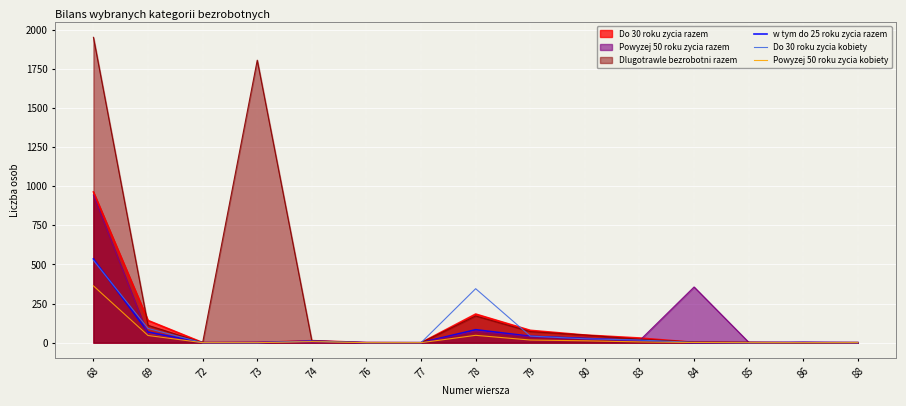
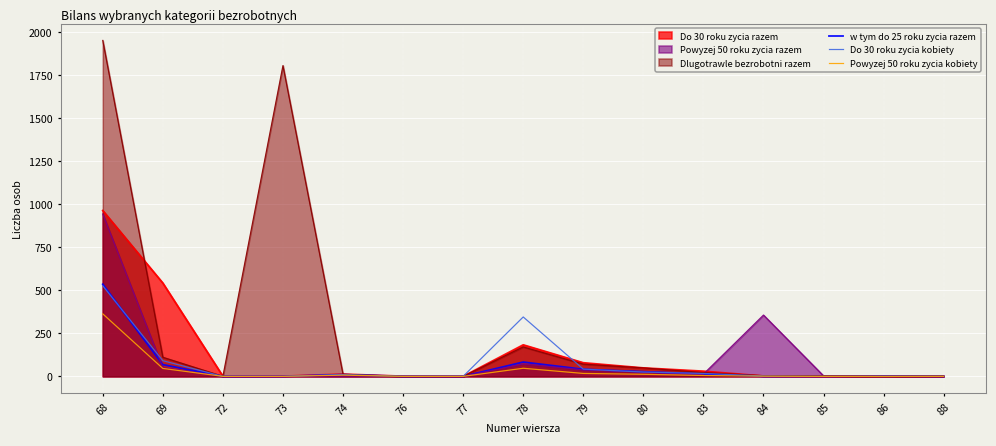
Do 30 roku zycia razem, 69: 140 -> 540
